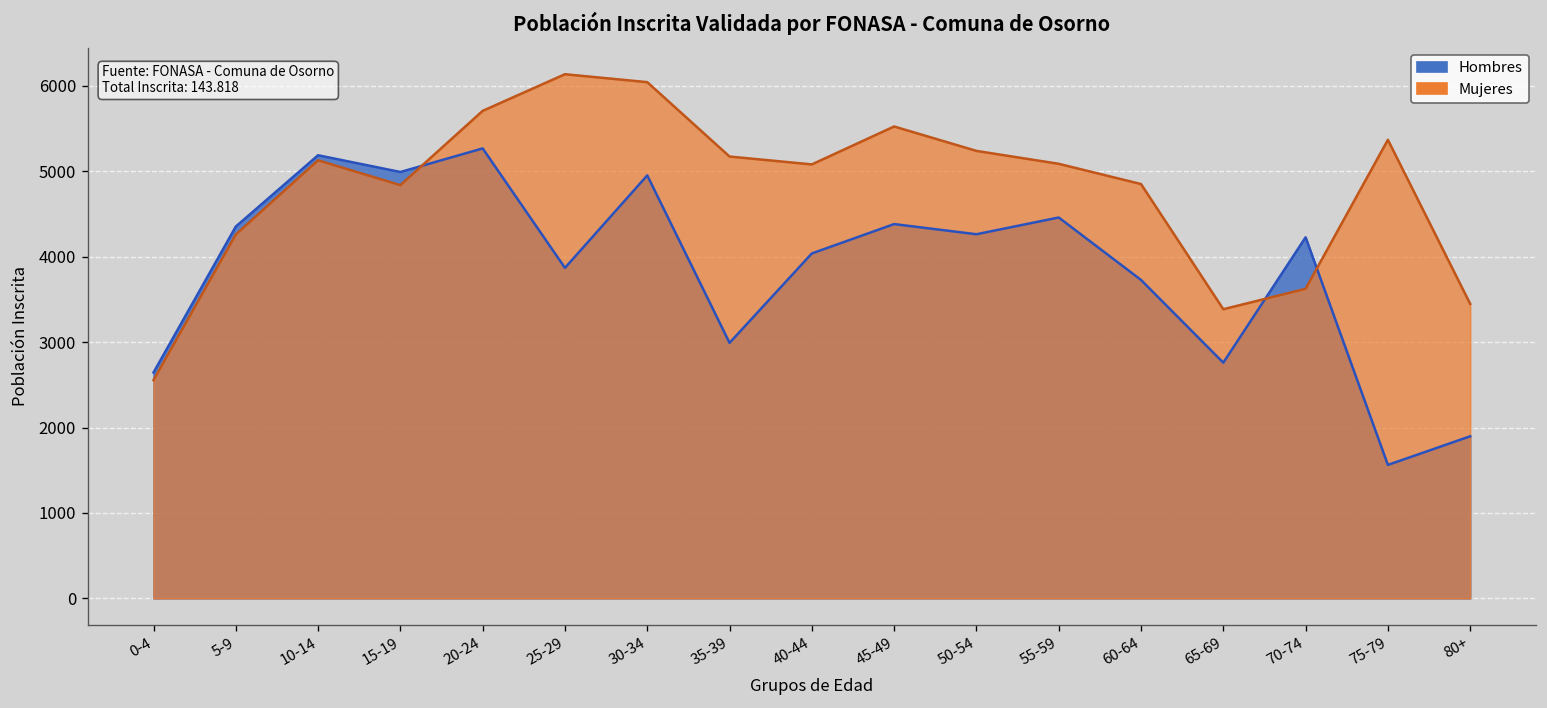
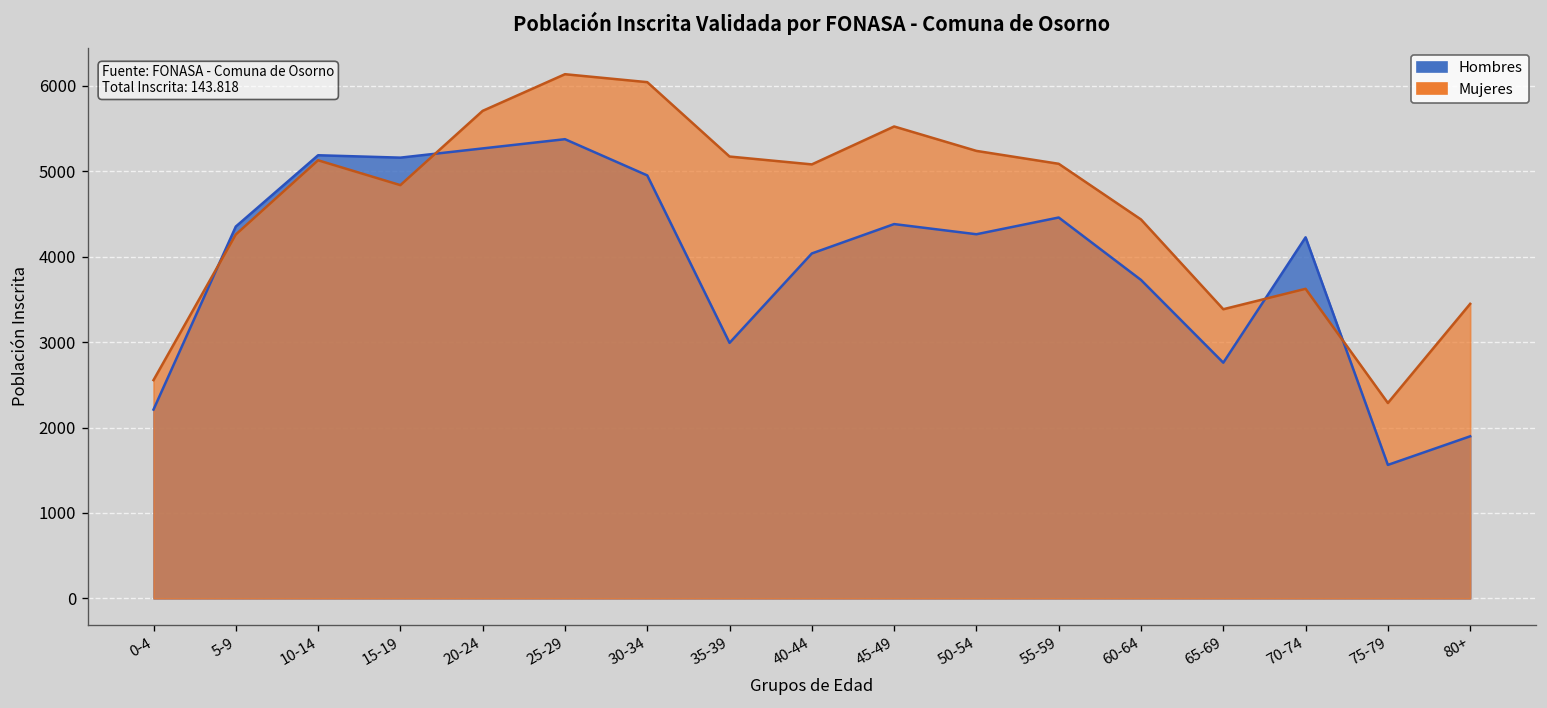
Hombres, 0-4: 2600 -> 2200
Hombres, 15-19: 5000 -> 5200
Hombres, 25-29: 3900 -> 5400
Mujeres, 60-64: 4900 -> 4400
Mujeres, 75-79: 5400 -> 2300
